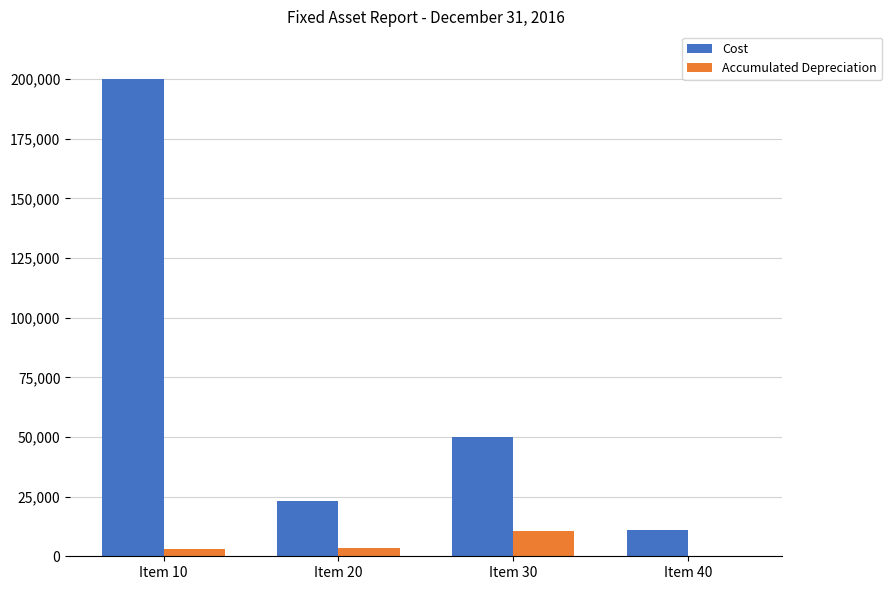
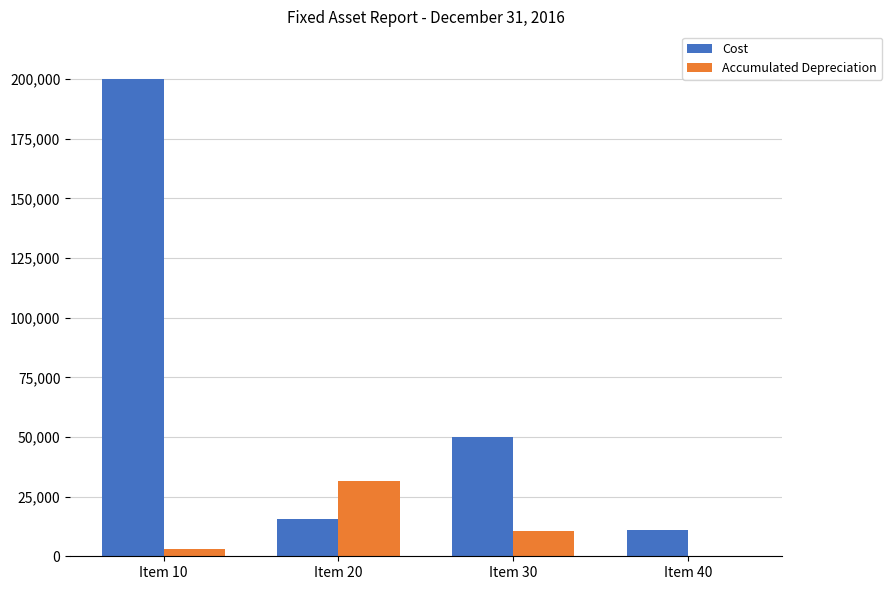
Cost, Item 20: 23,000 -> 16,000
Accumulated Depreciation, Item 20: 4,000 -> 32,000
